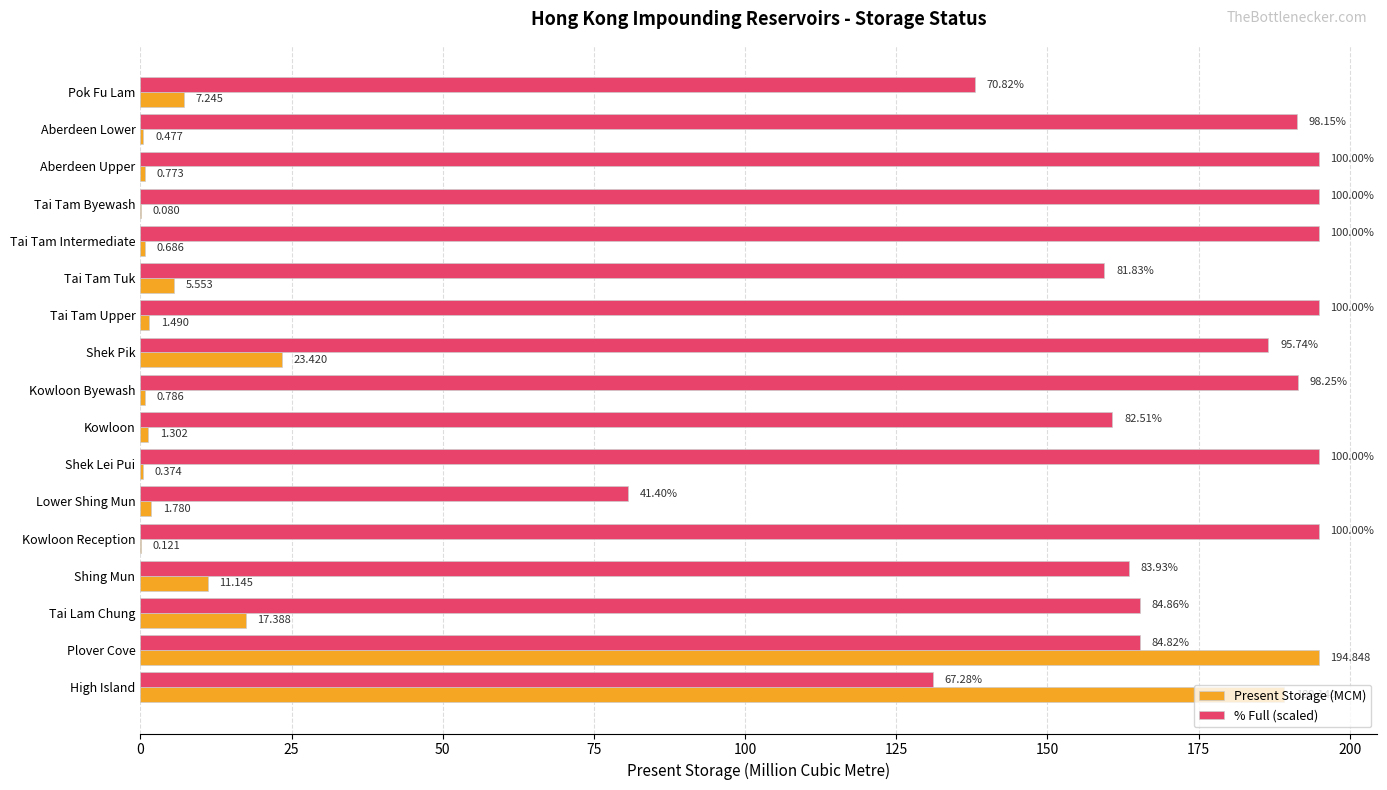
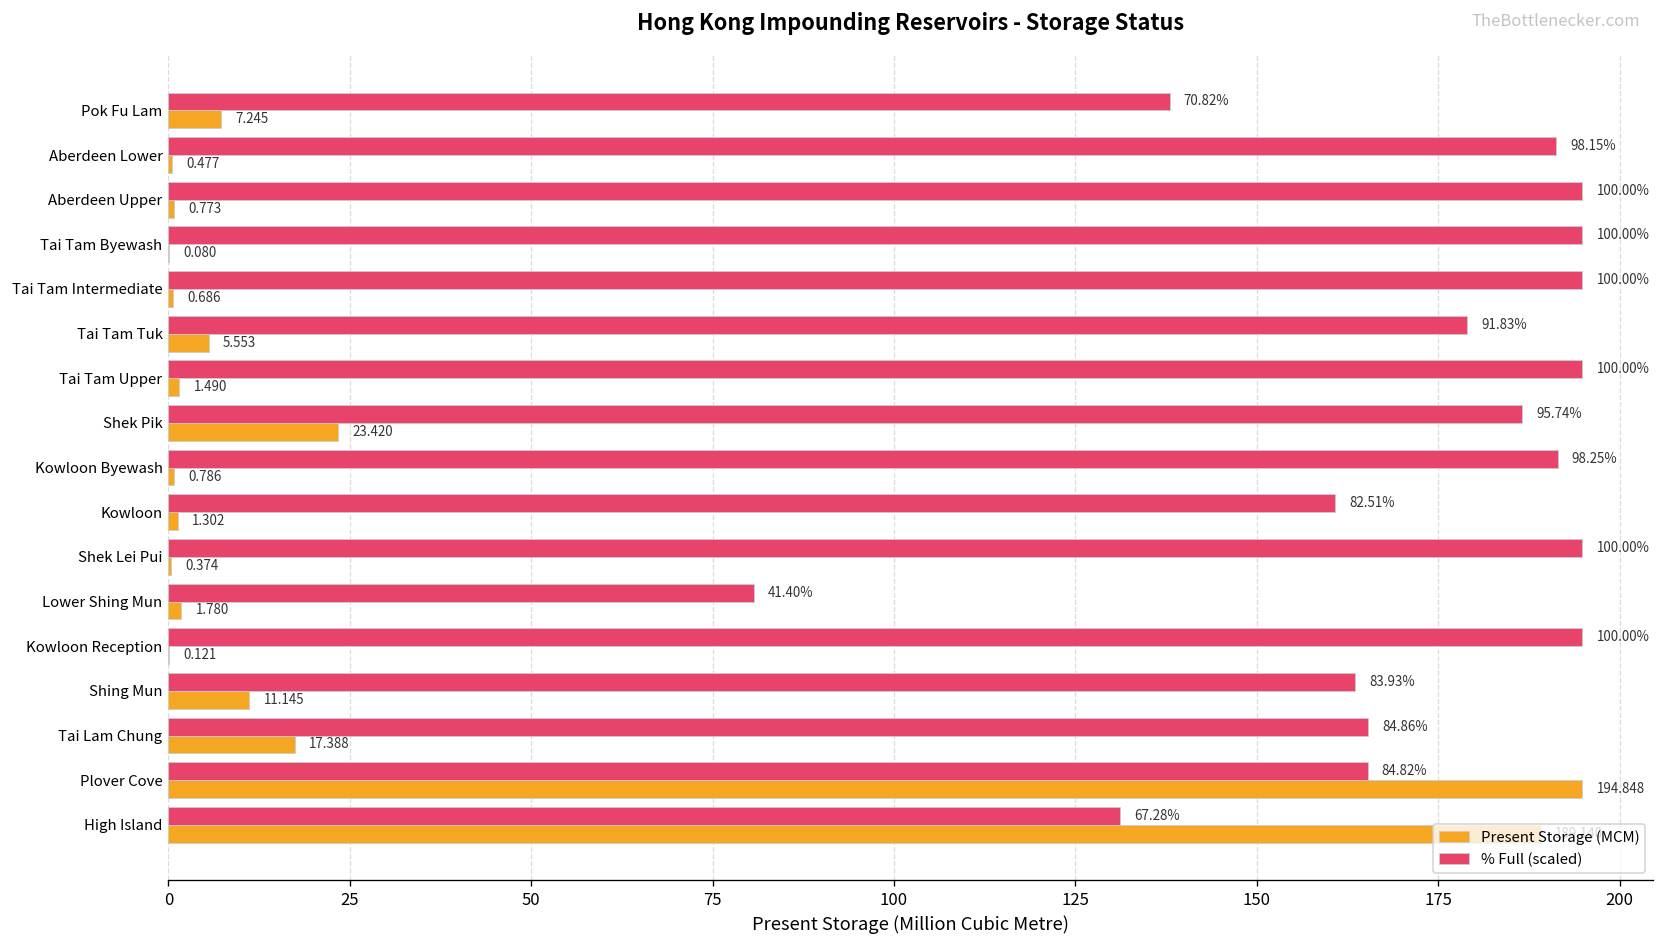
% Full (scaled), Tai Tam Tuk: 81.83% -> 91.83%
